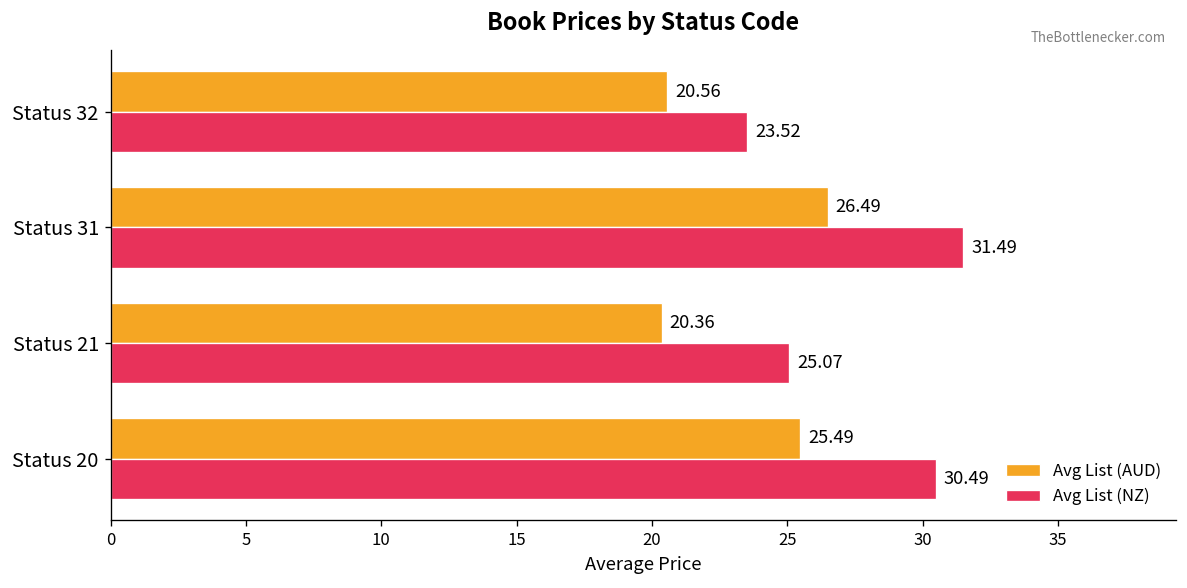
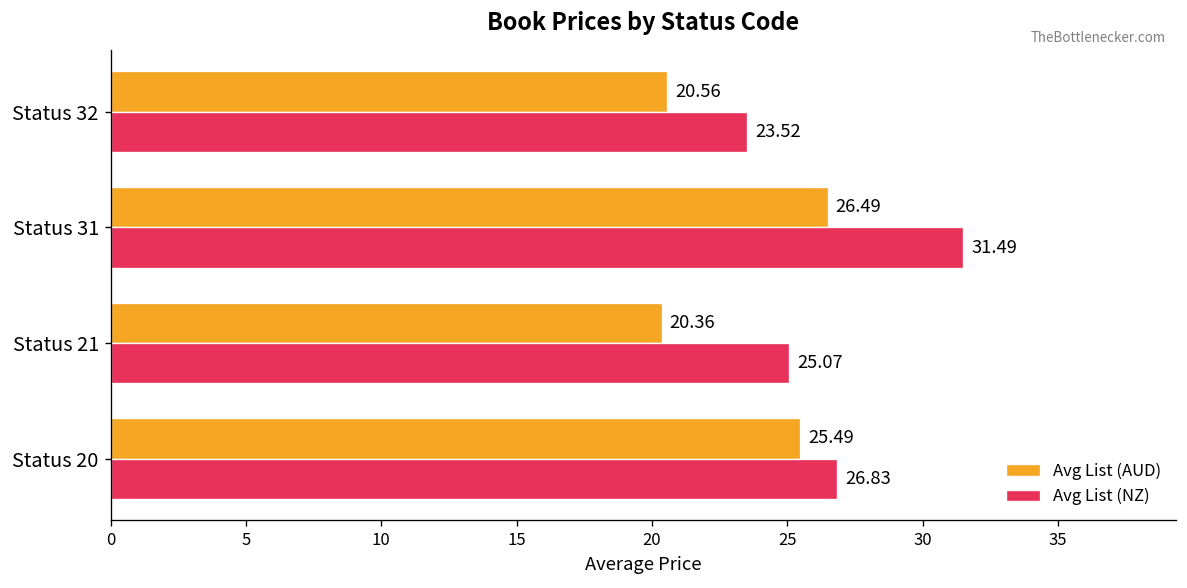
Avg List (NZ), Status 20: 30.49 -> 26.83
